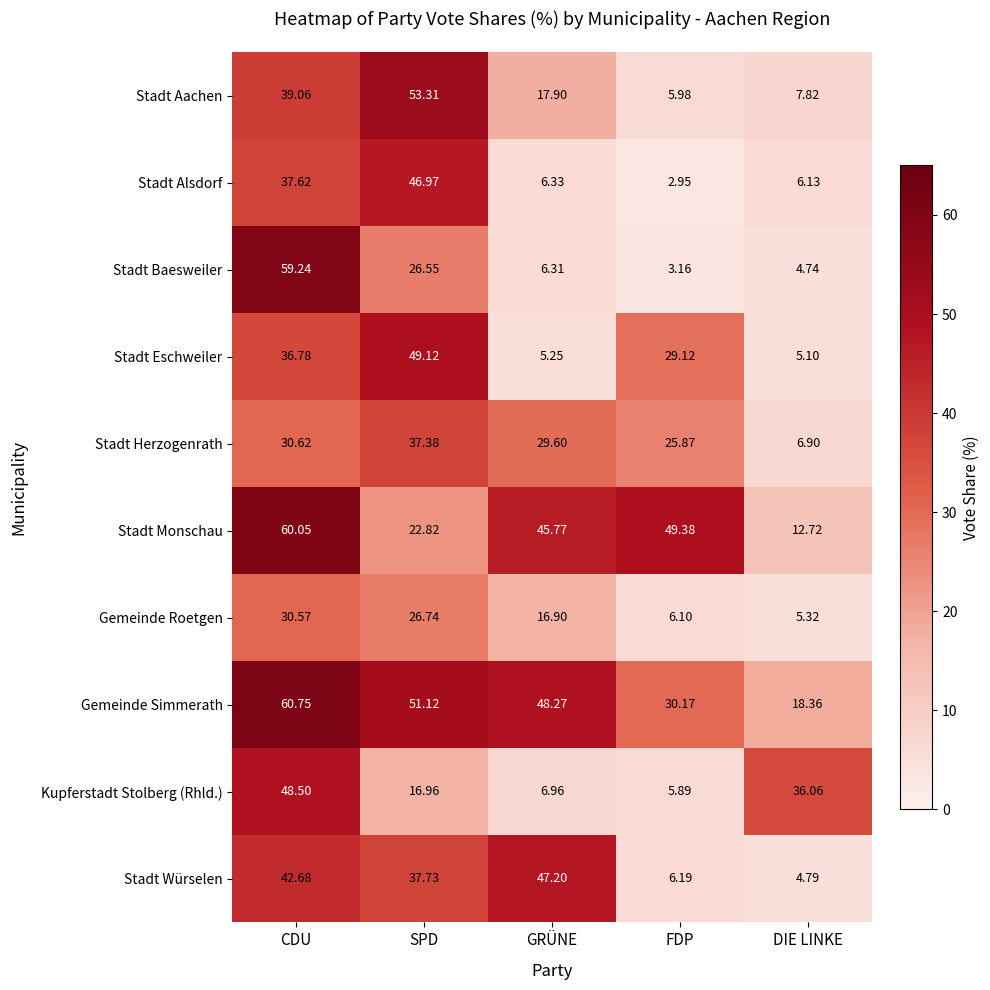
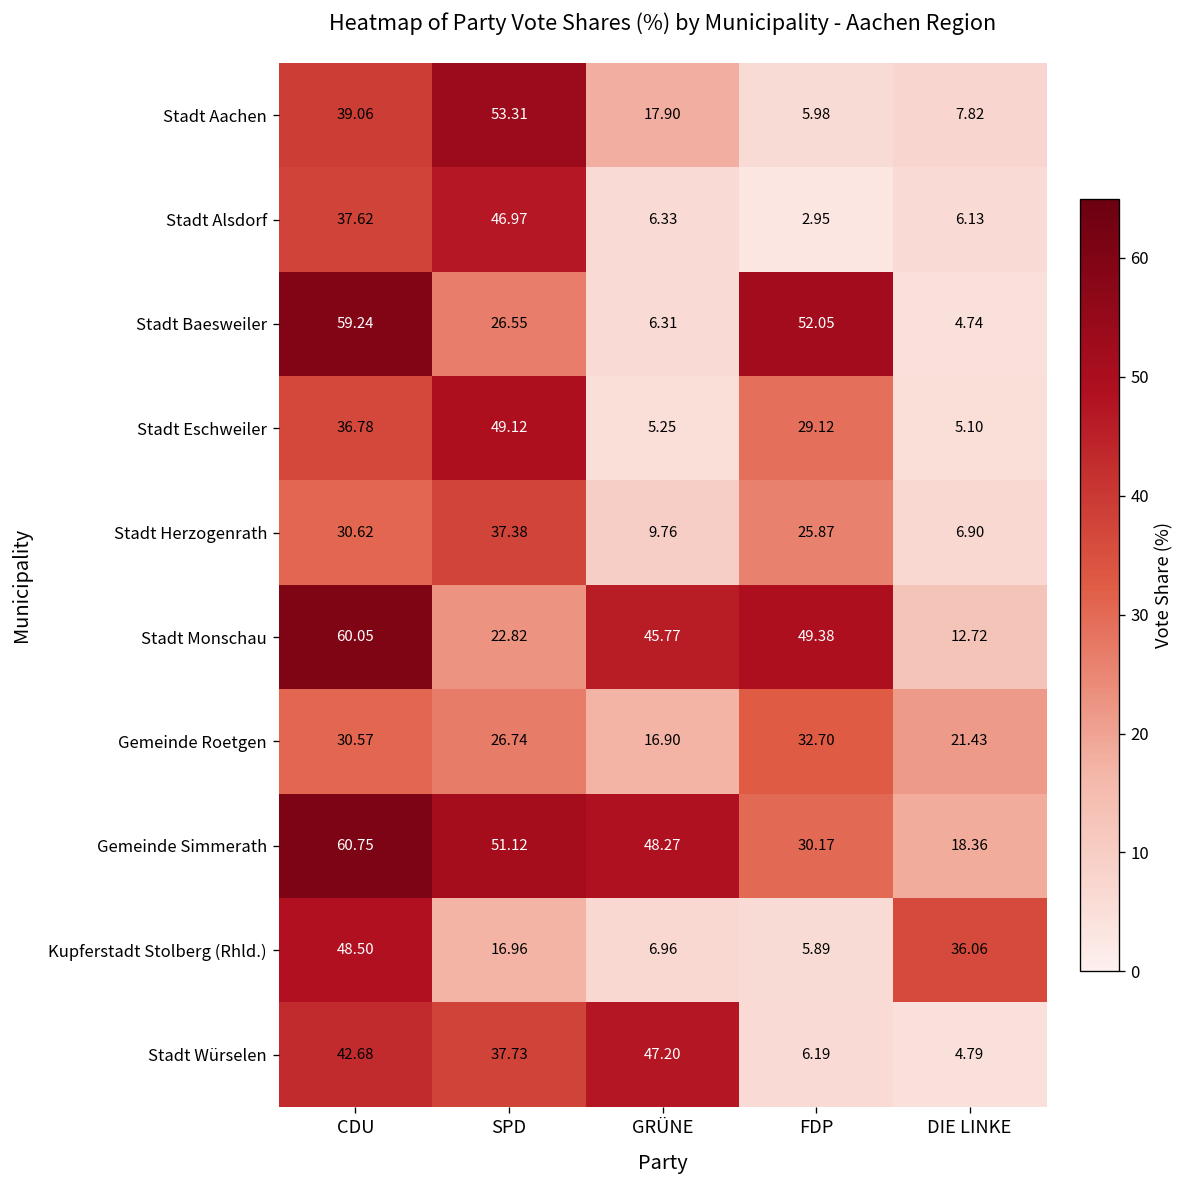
Stadt Baesweiler, FDP: 3.16 -> 52.05
Stadt Herzogenrath, GRÜNE: 29.60 -> 9.76
Gemeinde Roetgen, FDP: 6.10 -> 32.70
Gemeinde Roetgen, DIE LINKE: 5.32 -> 21.43
